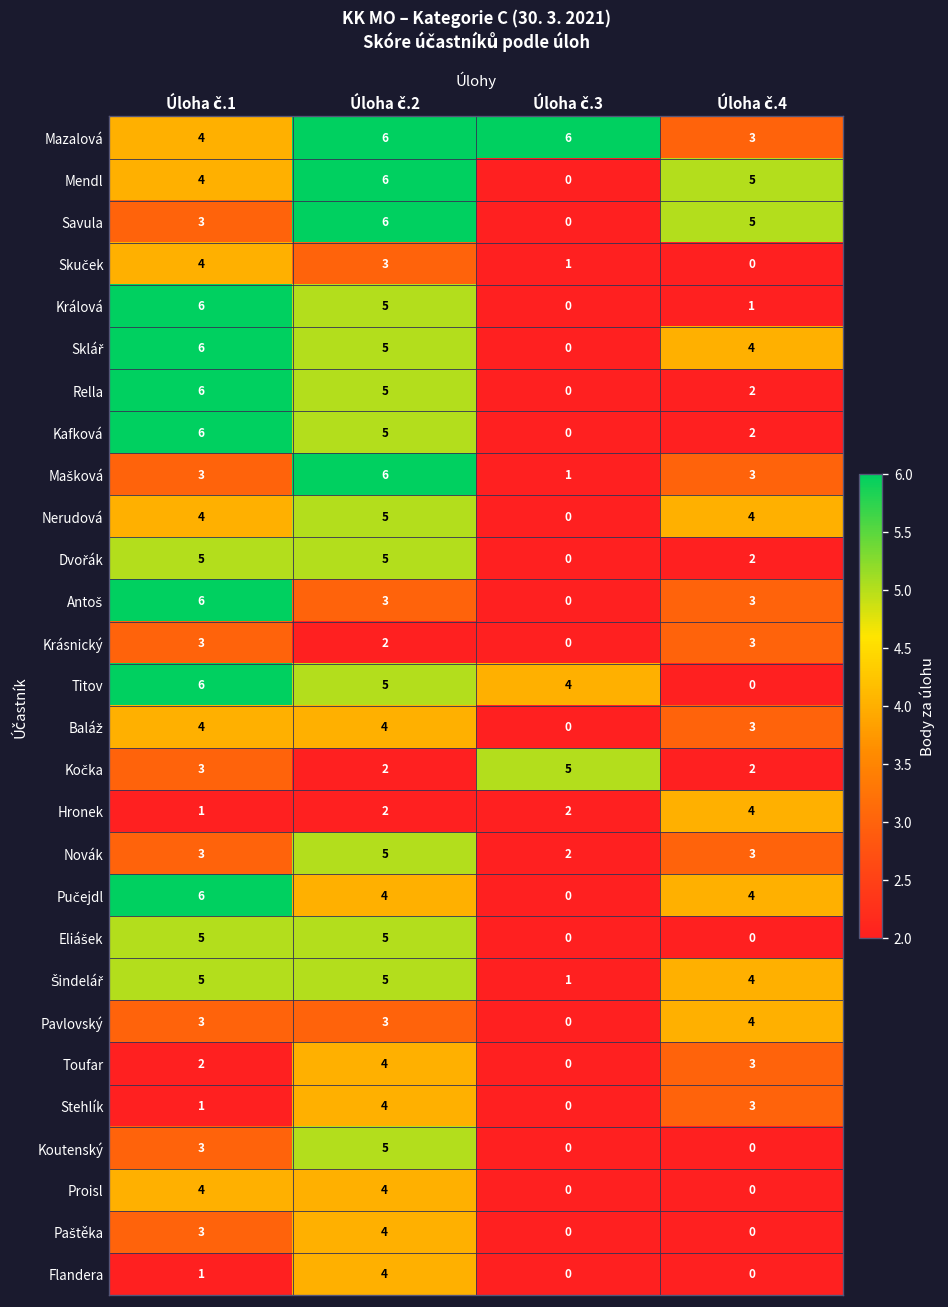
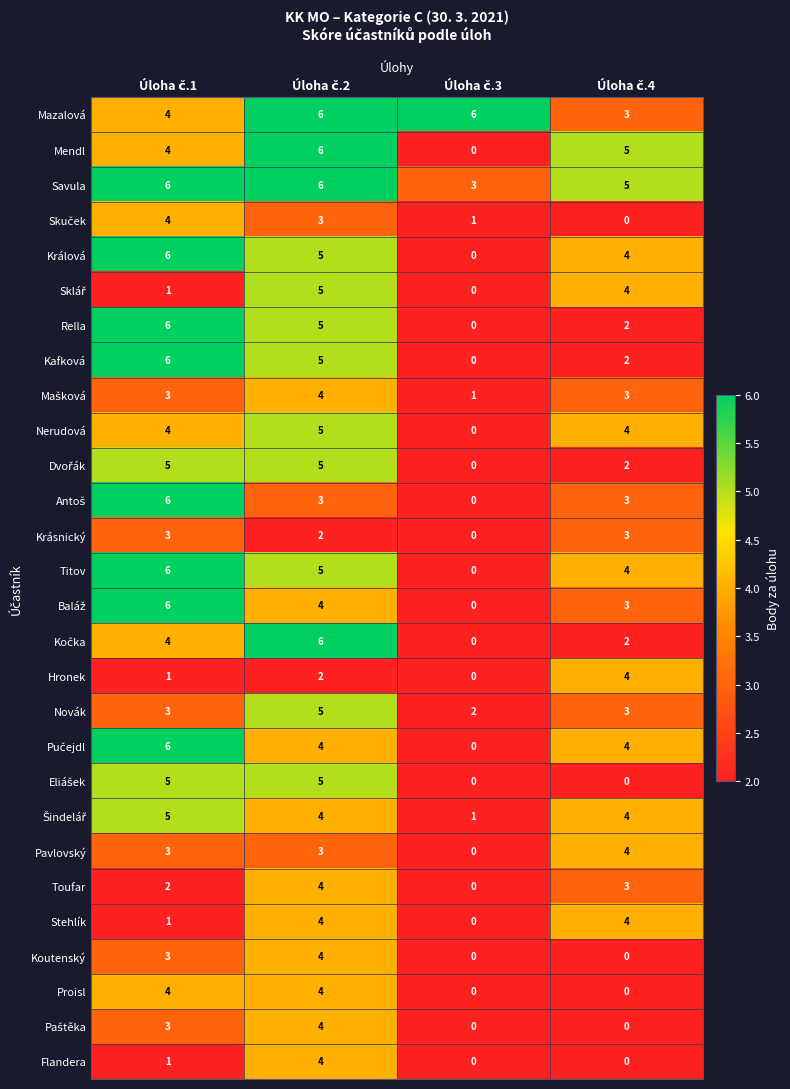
Savula, Úloha č.1: 3 -> 6
Savula, Úloha č.3: 0 -> 3
Králová, Úloha č.4: 1 -> 4
Sklář, Úloha č.1: 6 -> 1
Mašková, Úloha č.2: 6 -> 4
Titov, Úloha č.3: 4 -> 0
Titov, Úloha č.4: 0 -> 4
Baláž, Úloha č.1: 4 -> 6
Kočka, Úloha č.1: 3 -> 4
Kočka, Úloha č.2: 2 -> 6
Kočka, Úloha č.3: 5 -> 0
Hronek, Úloha č.3: 2 -> 0
Šindelář, Úloha č.2: 5 -> 4
Stehlík, Úloha č.4: 3 -> 4
Koutenský, Úloha č.2: 5 -> 4
